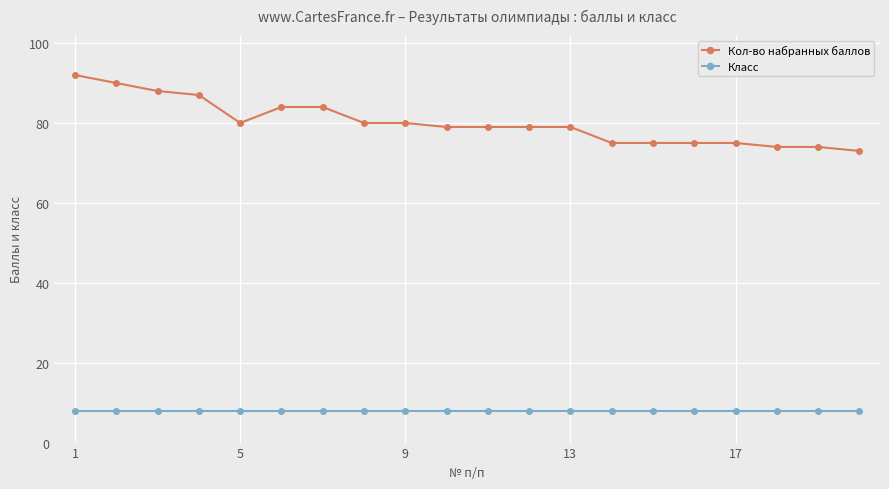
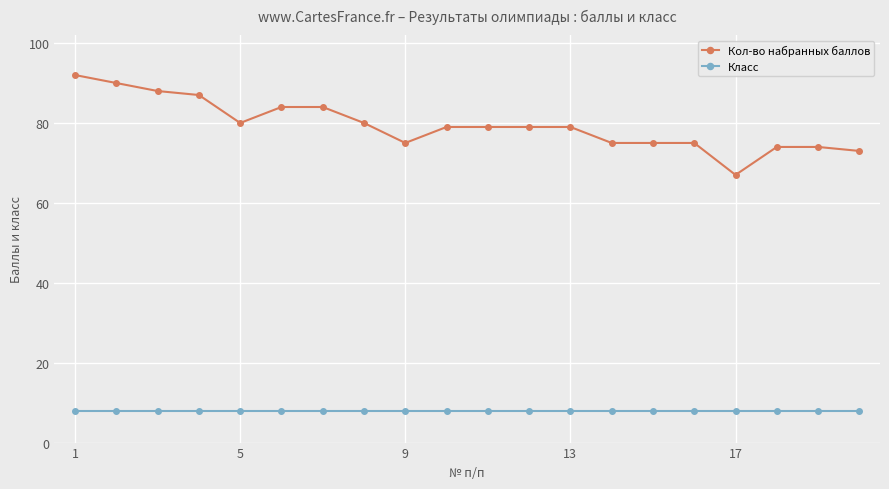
Кол-во набранных баллов, 9: 80 -> 75
Кол-во набранных баллов, 17: 75 -> 67
